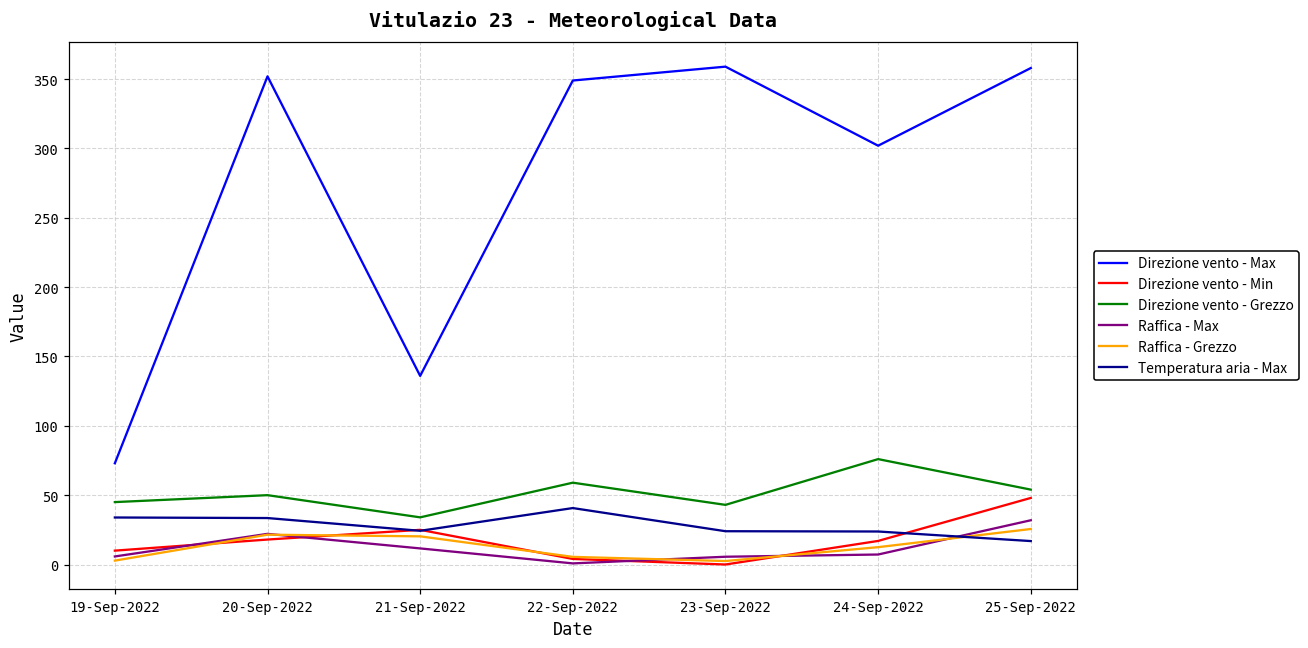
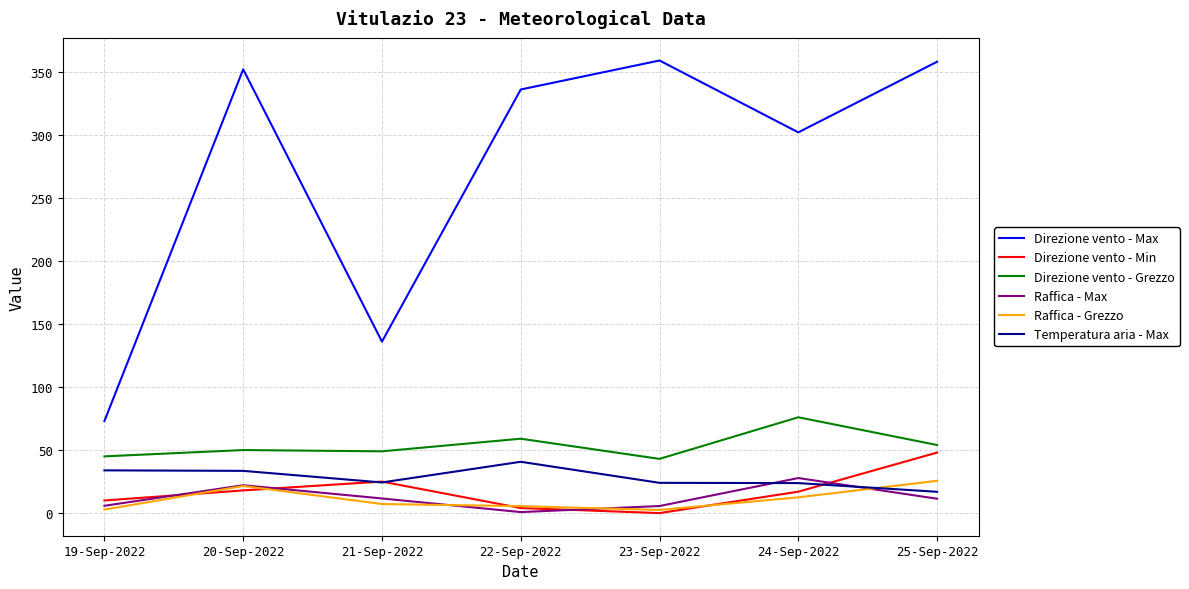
Direzione vento - Grezzo, 21-Sep-2022: 34 -> 49
Raffica - Grezzo, 21-Sep-2022: 20 -> 7
Direzione vento - Max, 22-Sep-2022: 349 -> 336
Raffica - Max, 24-Sep-2022: 7 -> 28
Raffica - Max, 25-Sep-2022: 32 -> 11
